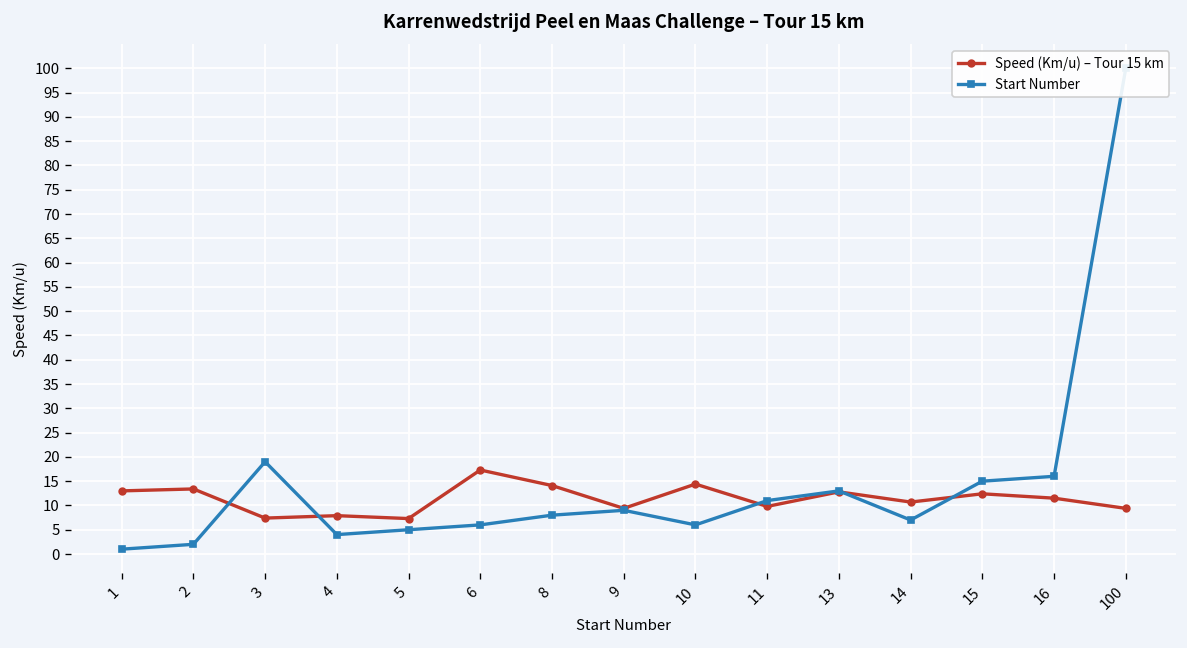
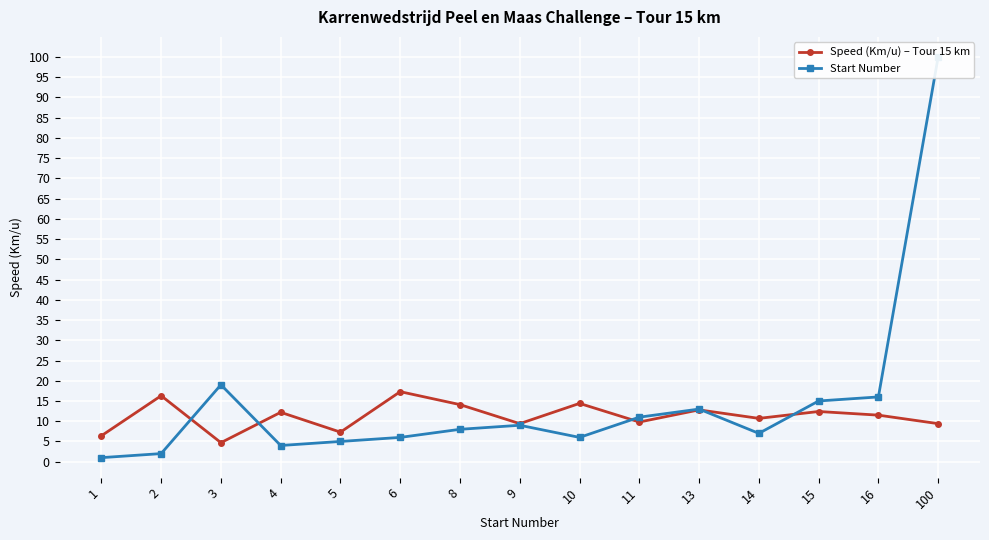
Speed (Km/u) – Tour 15 km, 1: 13 -> 6
Speed (Km/u) – Tour 15 km, 2: 13 -> 16
Speed (Km/u) – Tour 15 km, 3: 7 -> 5
Speed (Km/u) – Tour 15 km, 4: 8 -> 12
